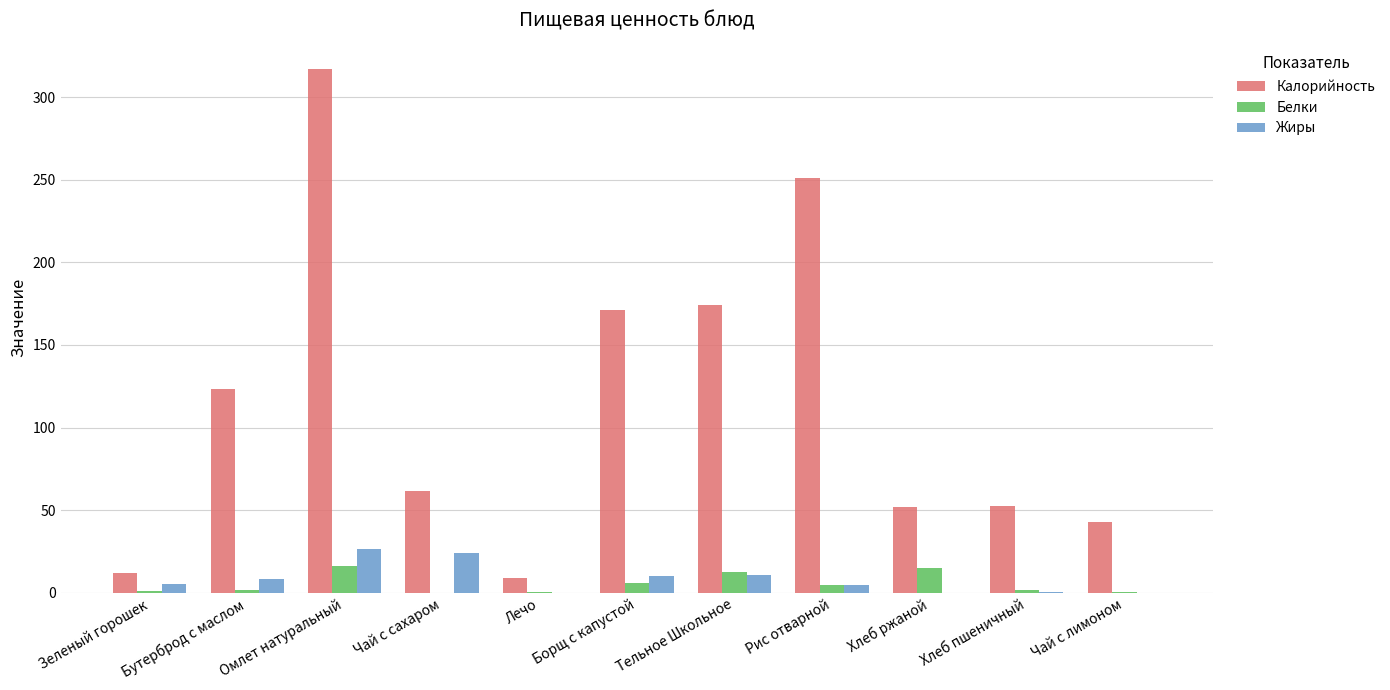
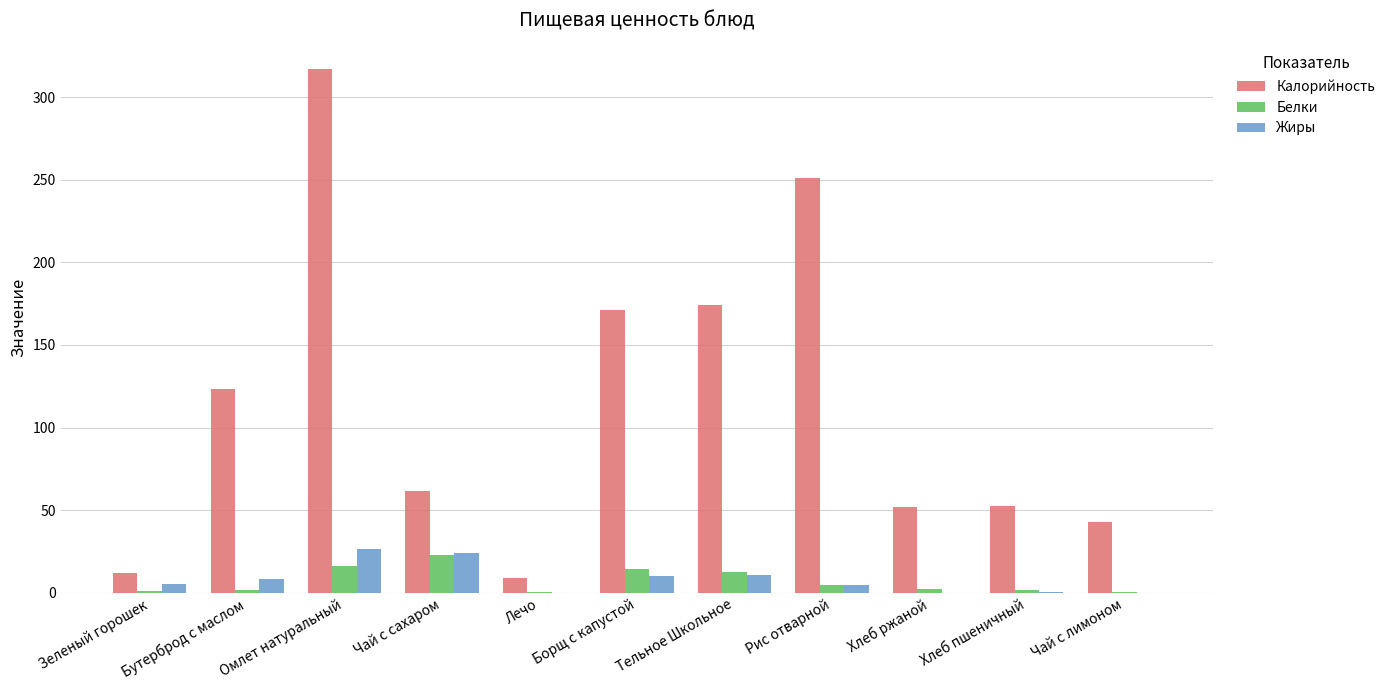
Белки, Чай с сахаром: 0 -> 23
Белки, Борщ с капустой: 6 -> 14
Белки, Хлеб ржаной: 15 -> 2
